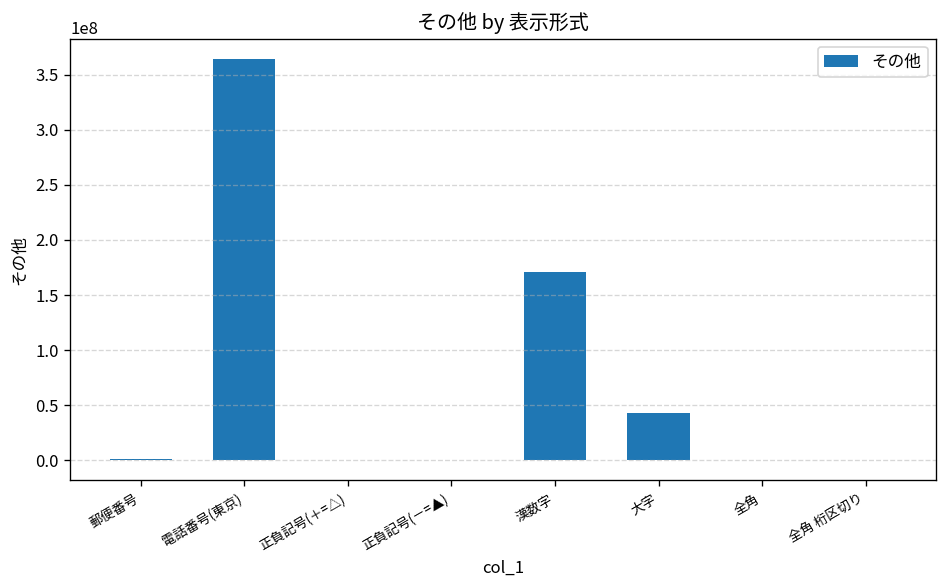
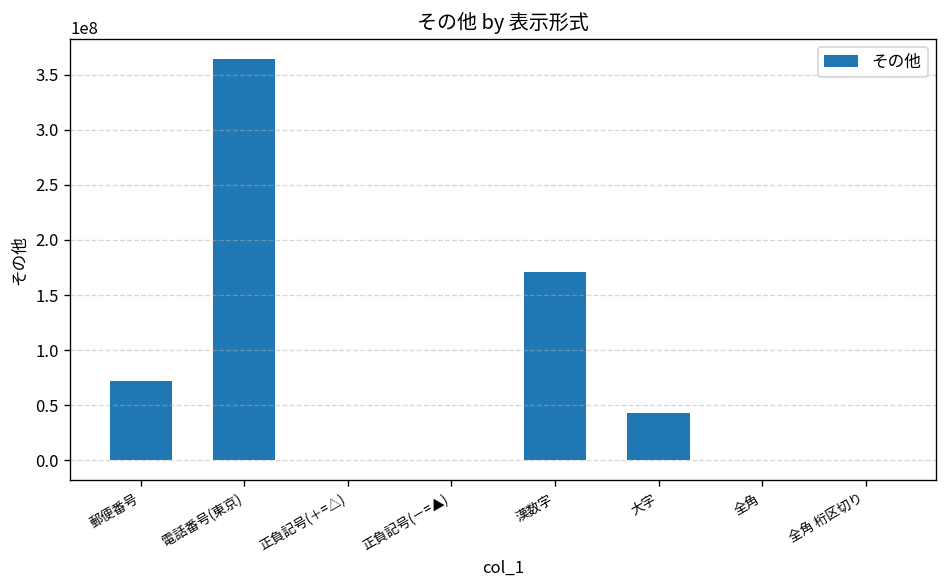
郵便番号: 0 -> 70000000
